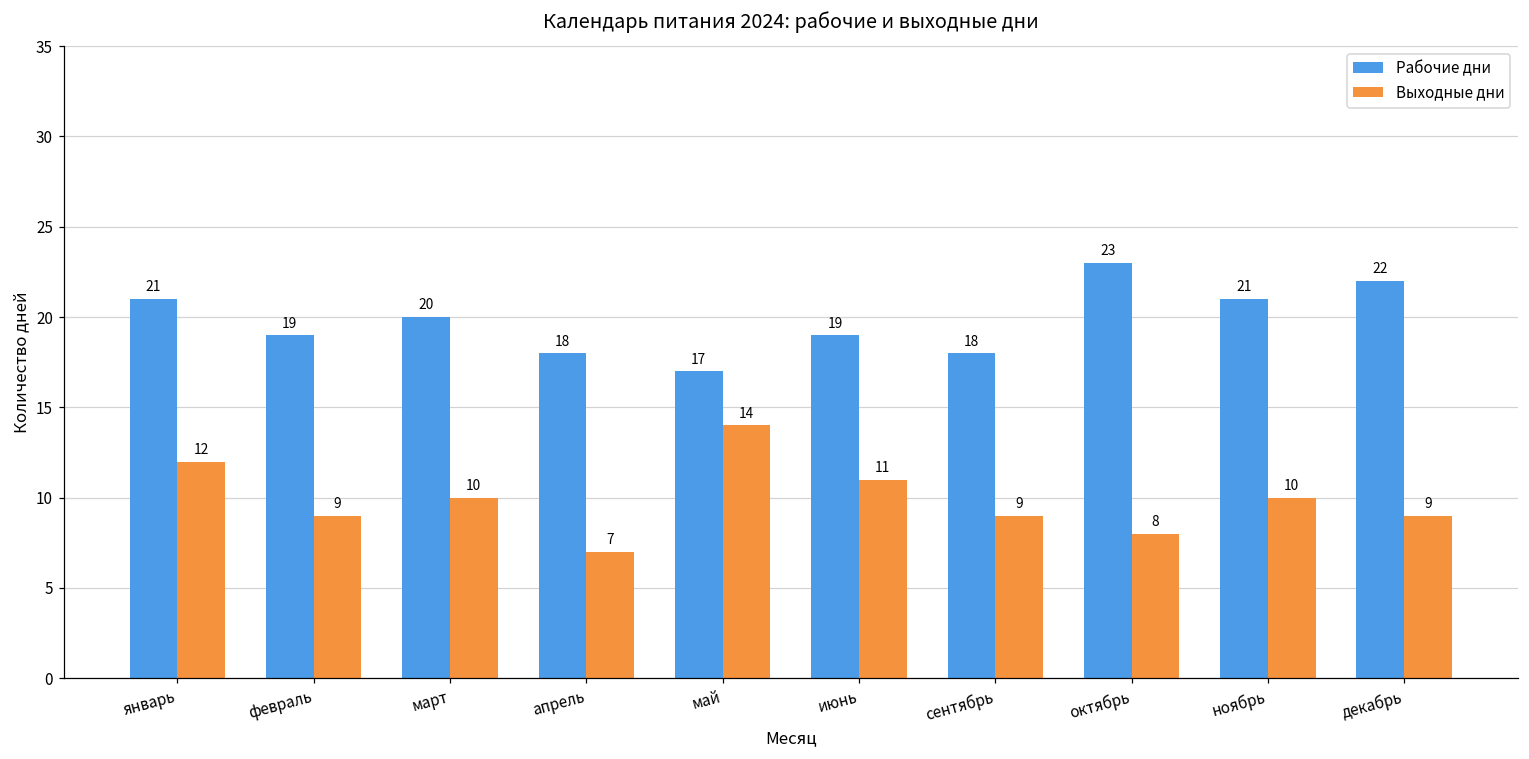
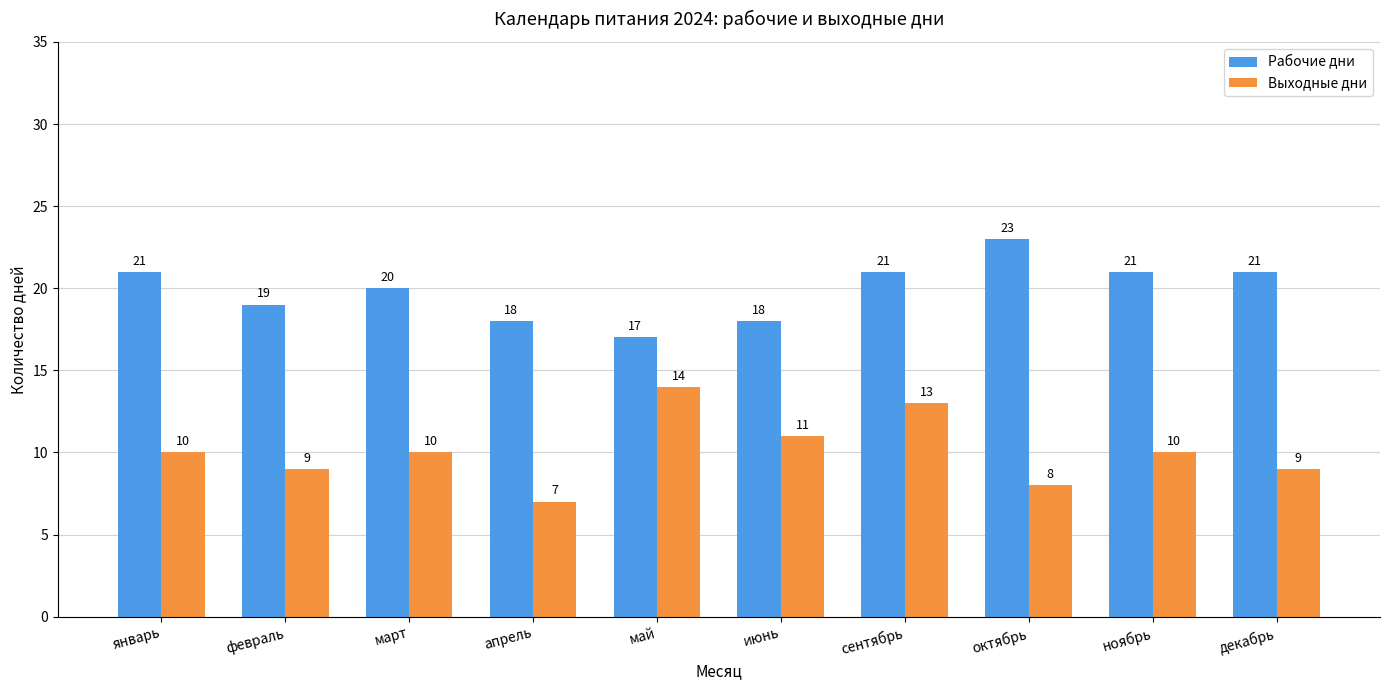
Выходные дни, январь: 12 -> 10
Рабочие дни, июнь: 19 -> 18
Рабочие дни, сентябрь: 18 -> 21
Выходные дни, сентябрь: 9 -> 13
Рабочие дни, декабрь: 22 -> 21
